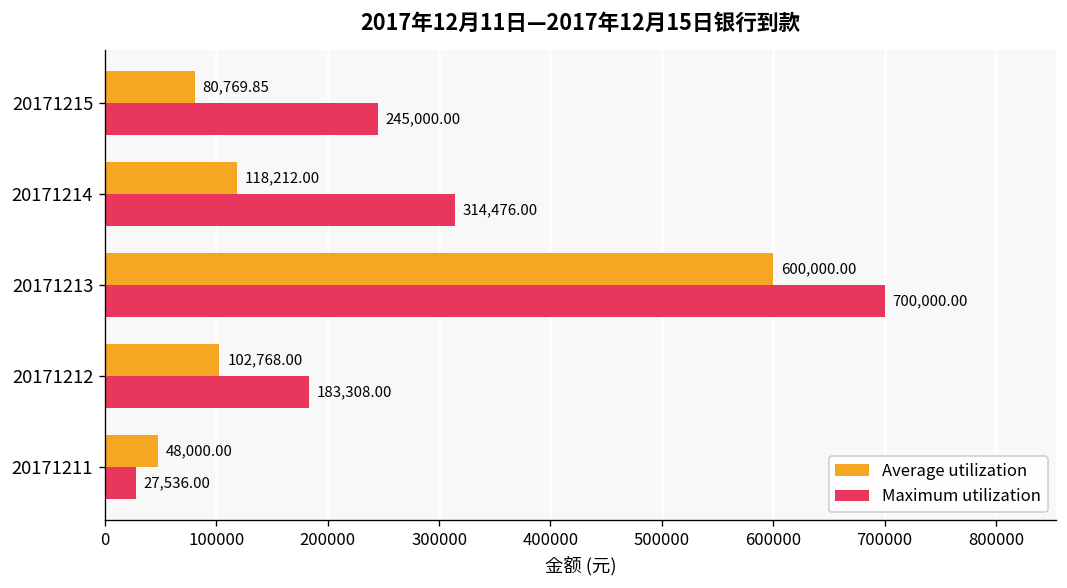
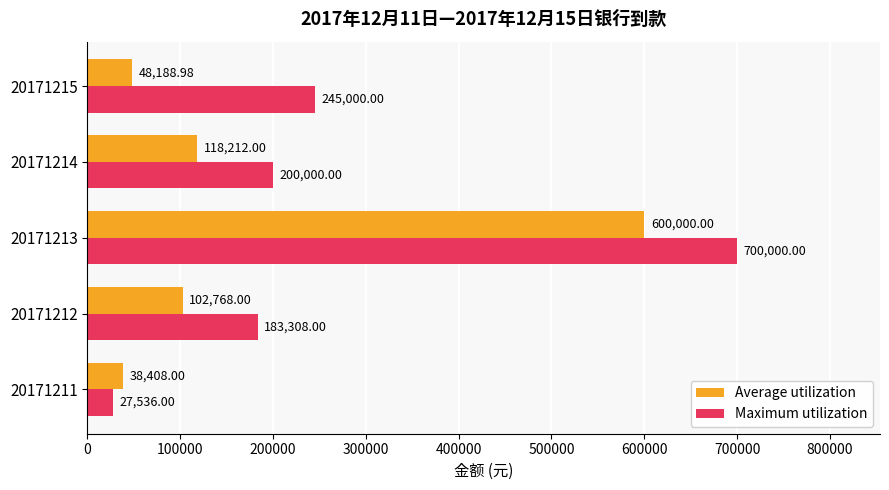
Average utilization, 20171215: 80,769.85 -> 48,188.98
Maximum utilization, 20171214: 314,476.00 -> 200,000.00
Average utilization, 20171211: 48,000.00 -> 38,408.00
